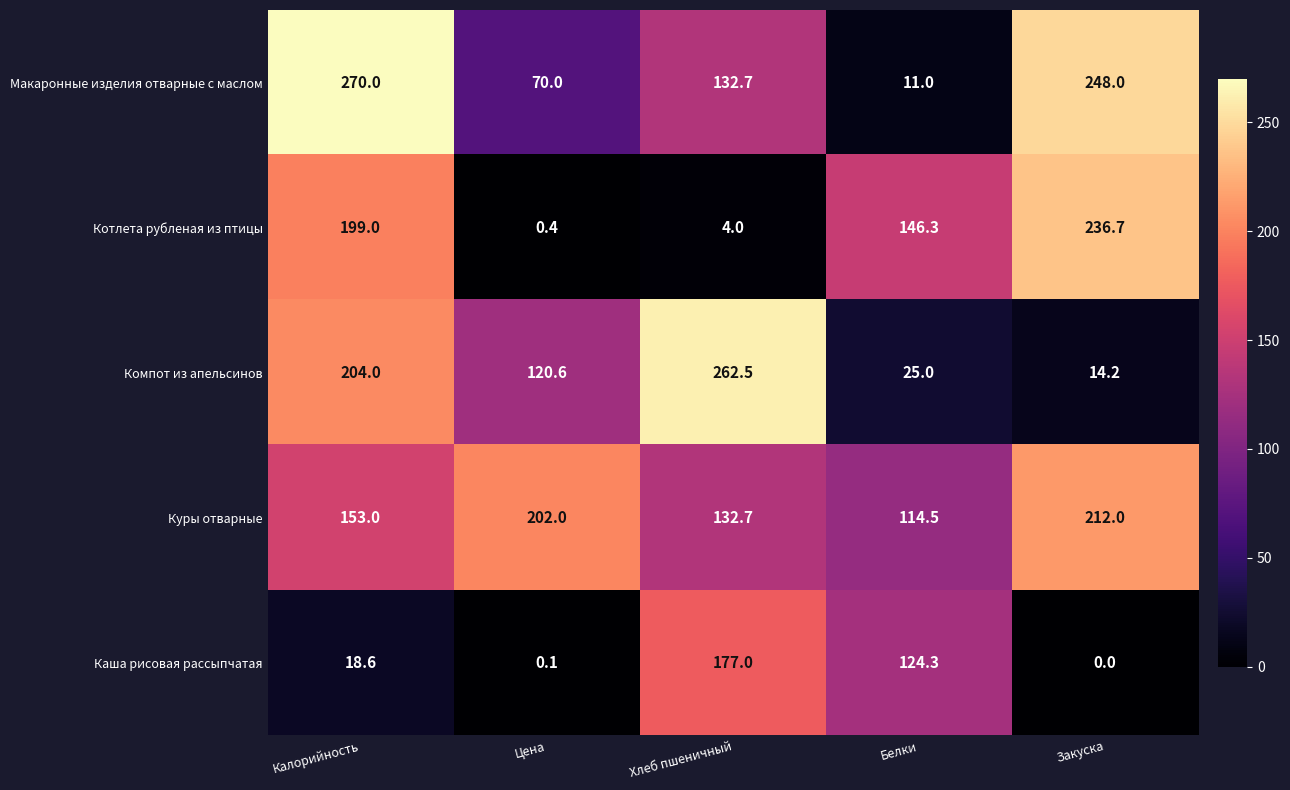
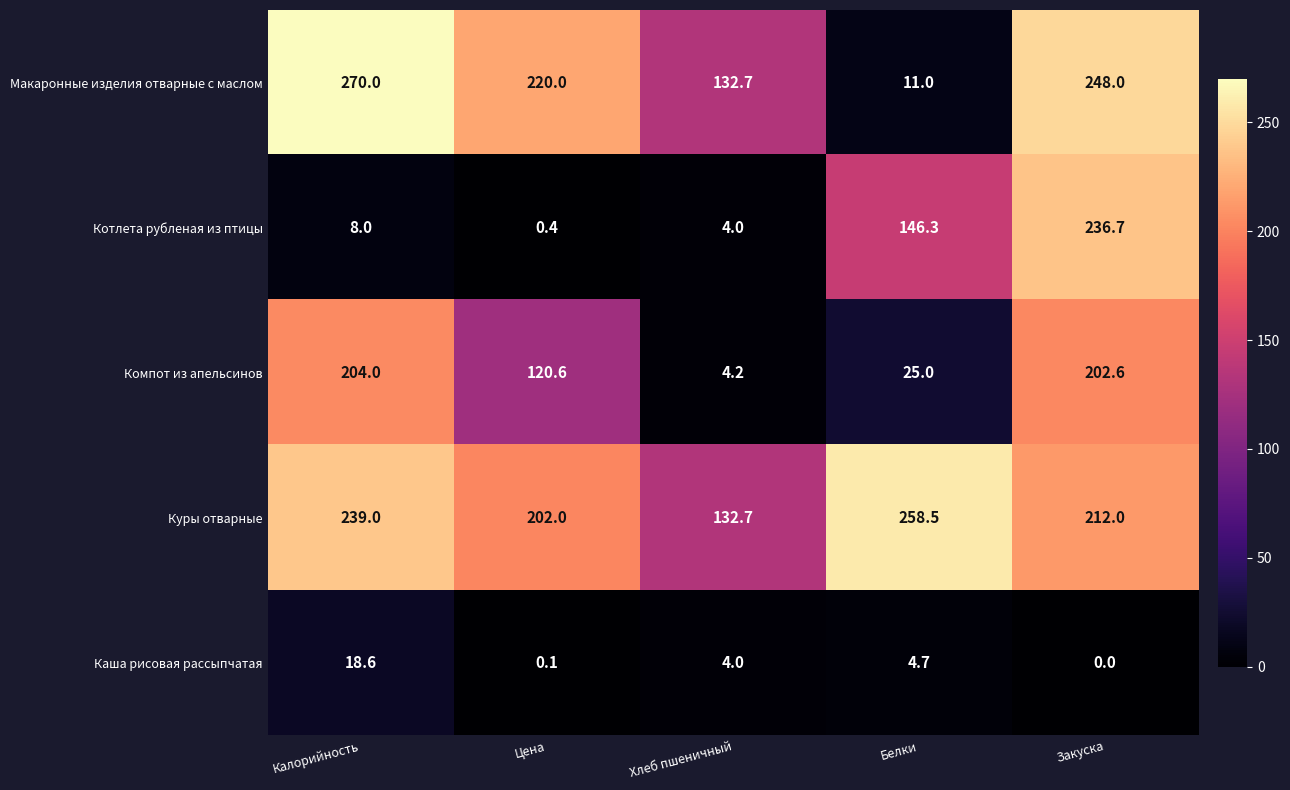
Макаронные изделия отварные с маслом, Цена: 70.0 -> 220.0
Котлета рубленая из птицы, Калорийность: 199.0 -> 8.0
Компот из апельсинов, Хлеб пшеничный: 262.5 -> 4.2
Компот из апельсинов, Закуска: 14.2 -> 202.6
Куры отварные, Калорийность: 153.0 -> 239.0
Куры отварные, Белки: 114.5 -> 258.5
Каша рисовая рассыпчатая, Хлеб пшеничный: 177.0 -> 4.0
Каша рисовая рассыпчатая, Белки: 124.3 -> 4.7
